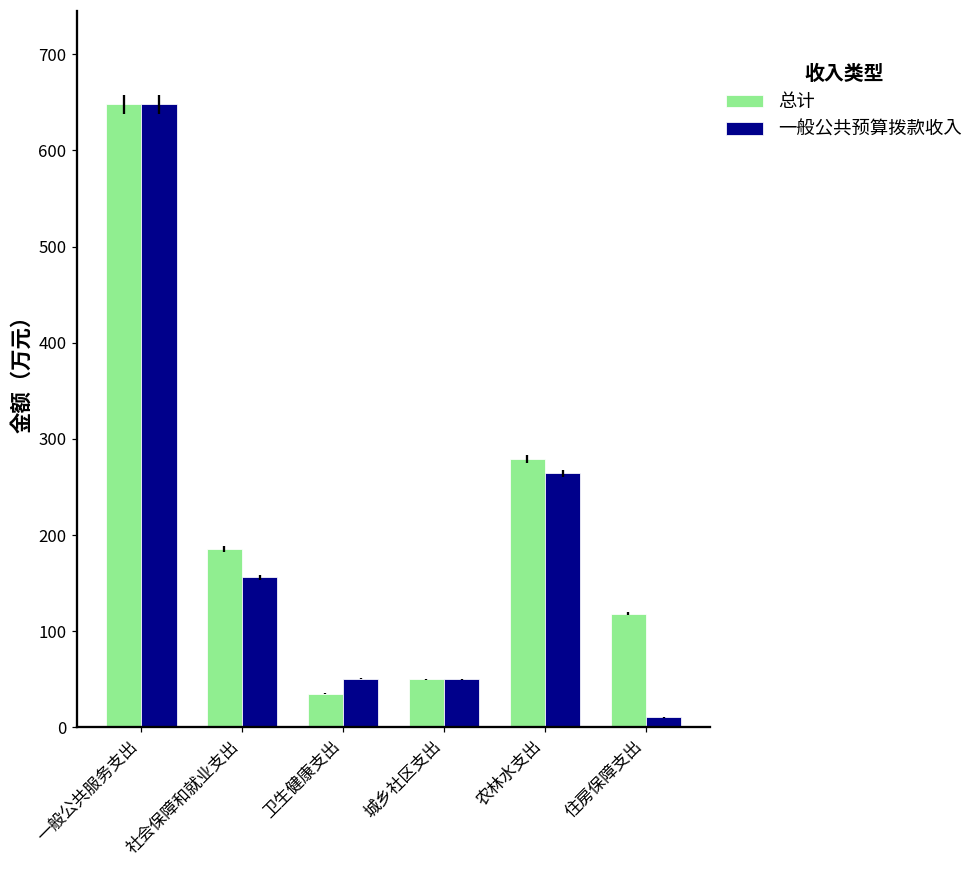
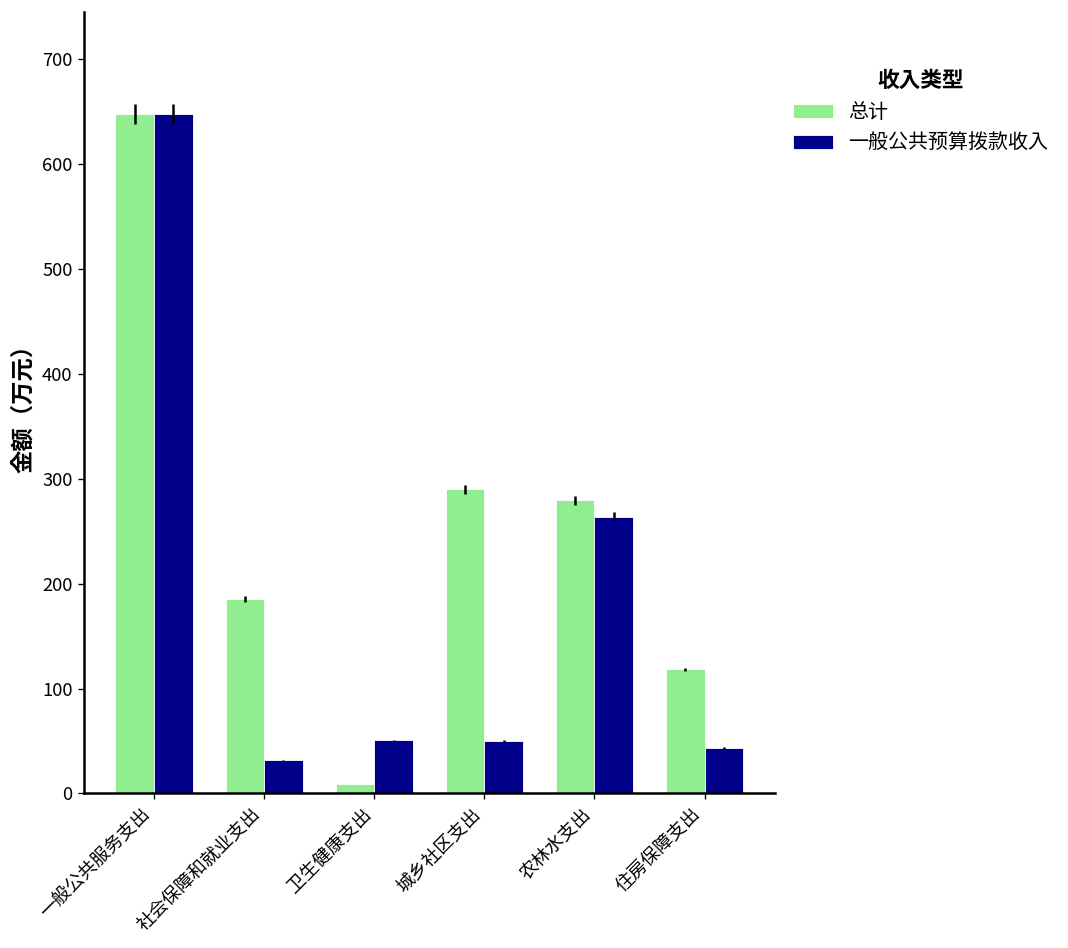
一般公共预算拨款收入, 社会保障和就业支出: 160 -> 30
总计, 卫生健康支出: 40 -> 10
总计, 城乡社区支出: 50 -> 290
一般公共预算拨款收入, 住房保障支出: 10 -> 40
